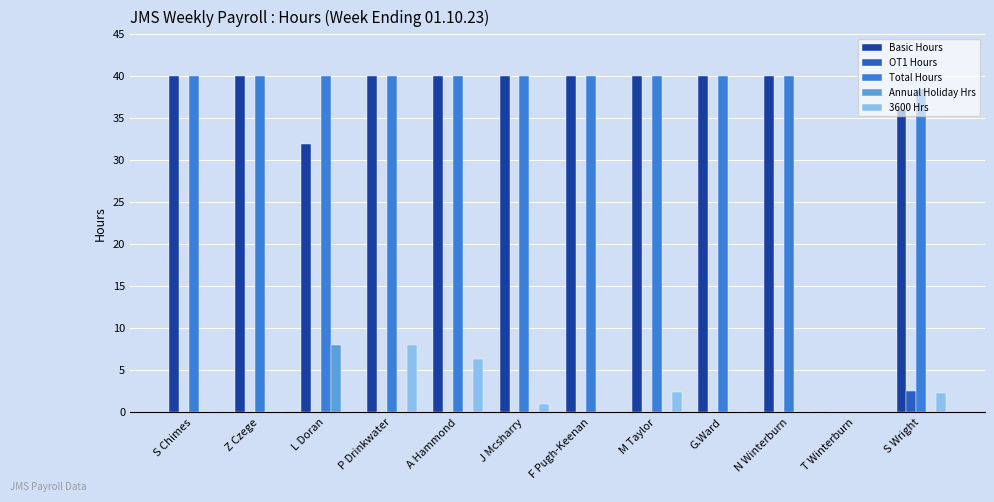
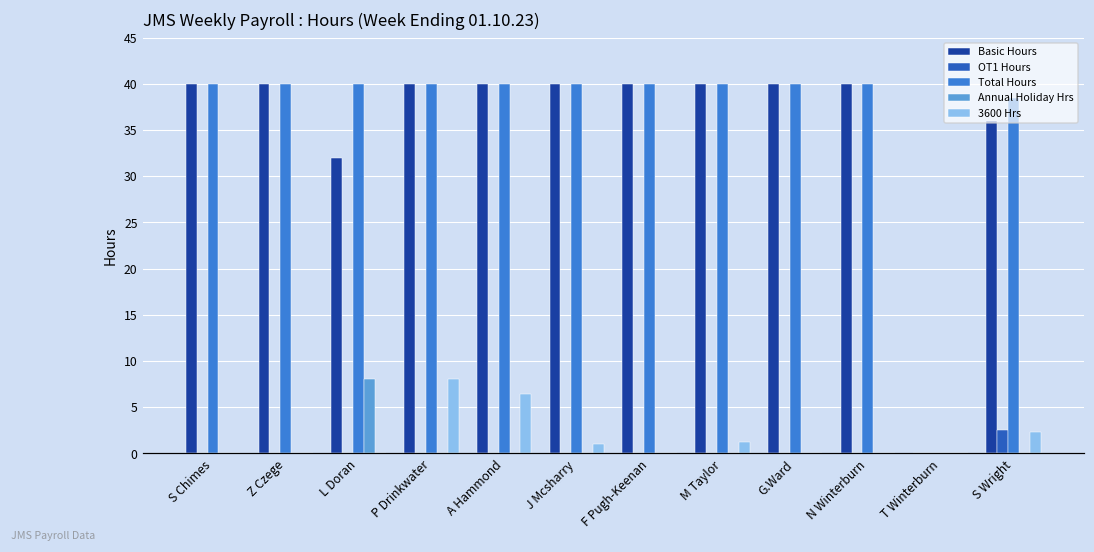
3600 Hrs, M Taylor: 2 -> 1
